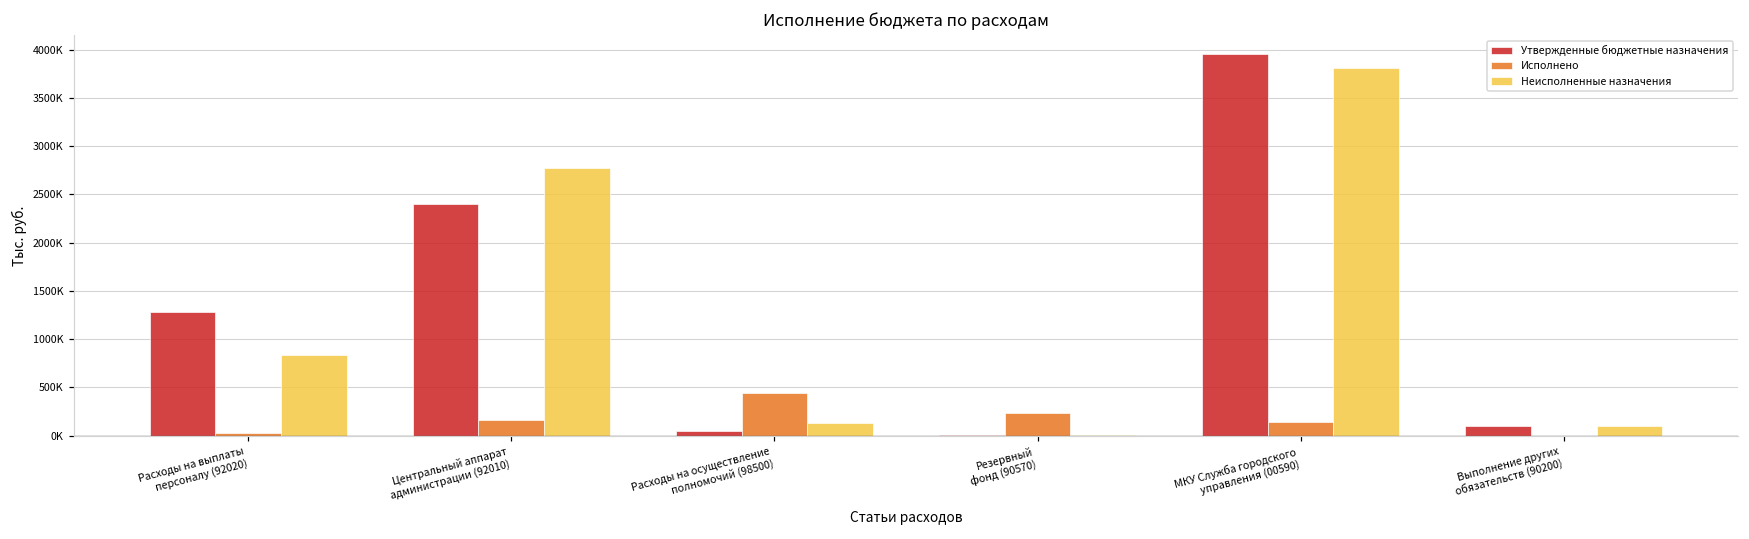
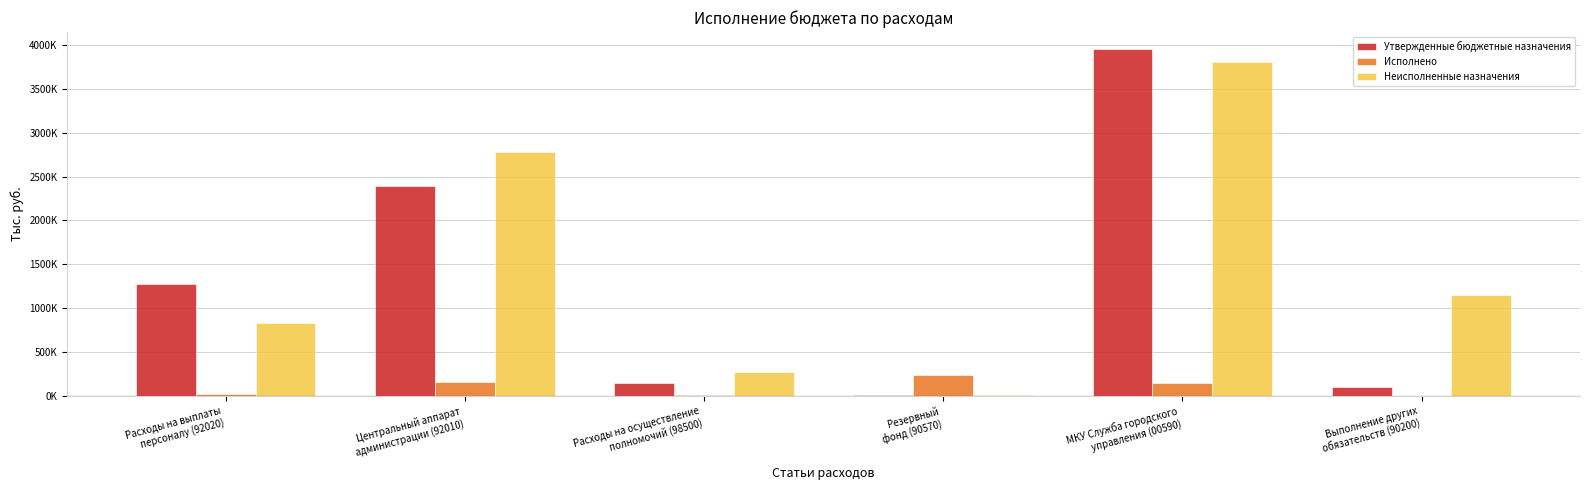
Утвержденные бюджетные назначения, Расходы на осуществление полномочий (98500): 0 -> 100000
Исполнено, Расходы на осуществление полномочий (98500): 400000 -> 0
Неисполненные назначения, Расходы на осуществление полномочий (98500): 100000 -> 300000
Неисполненные назначения, Выполнение других обязательств (90200): 100000 -> 1200000
